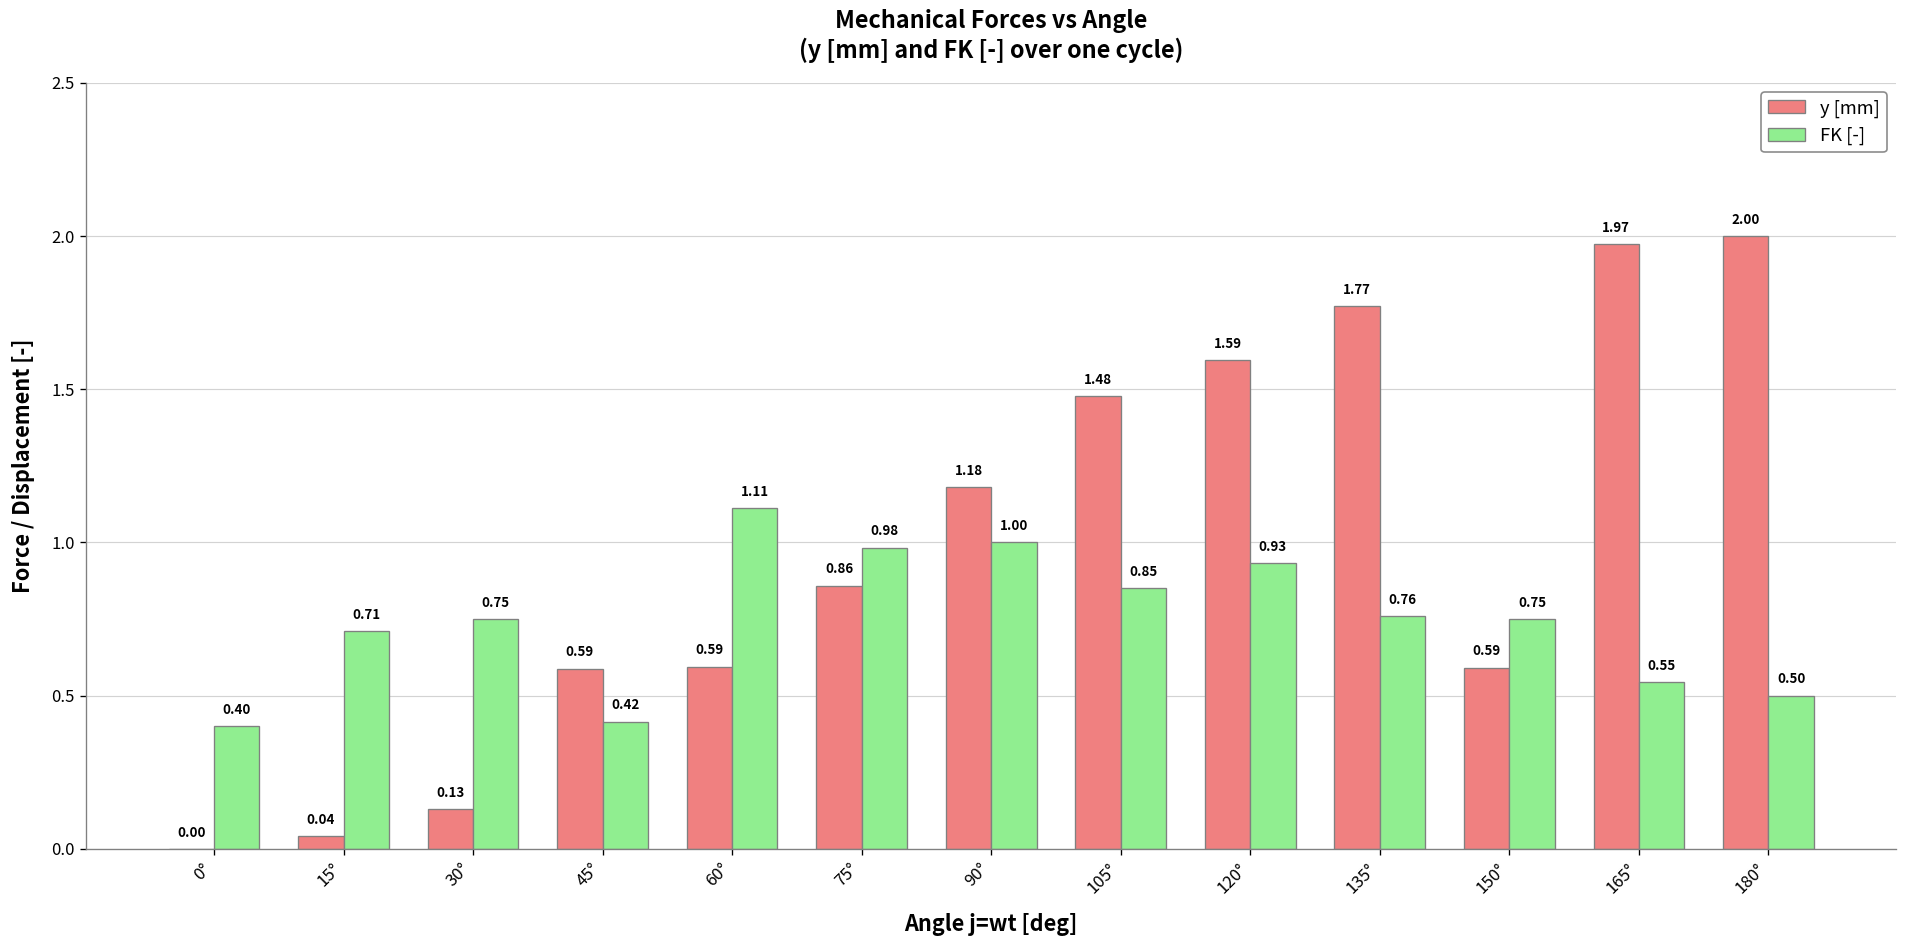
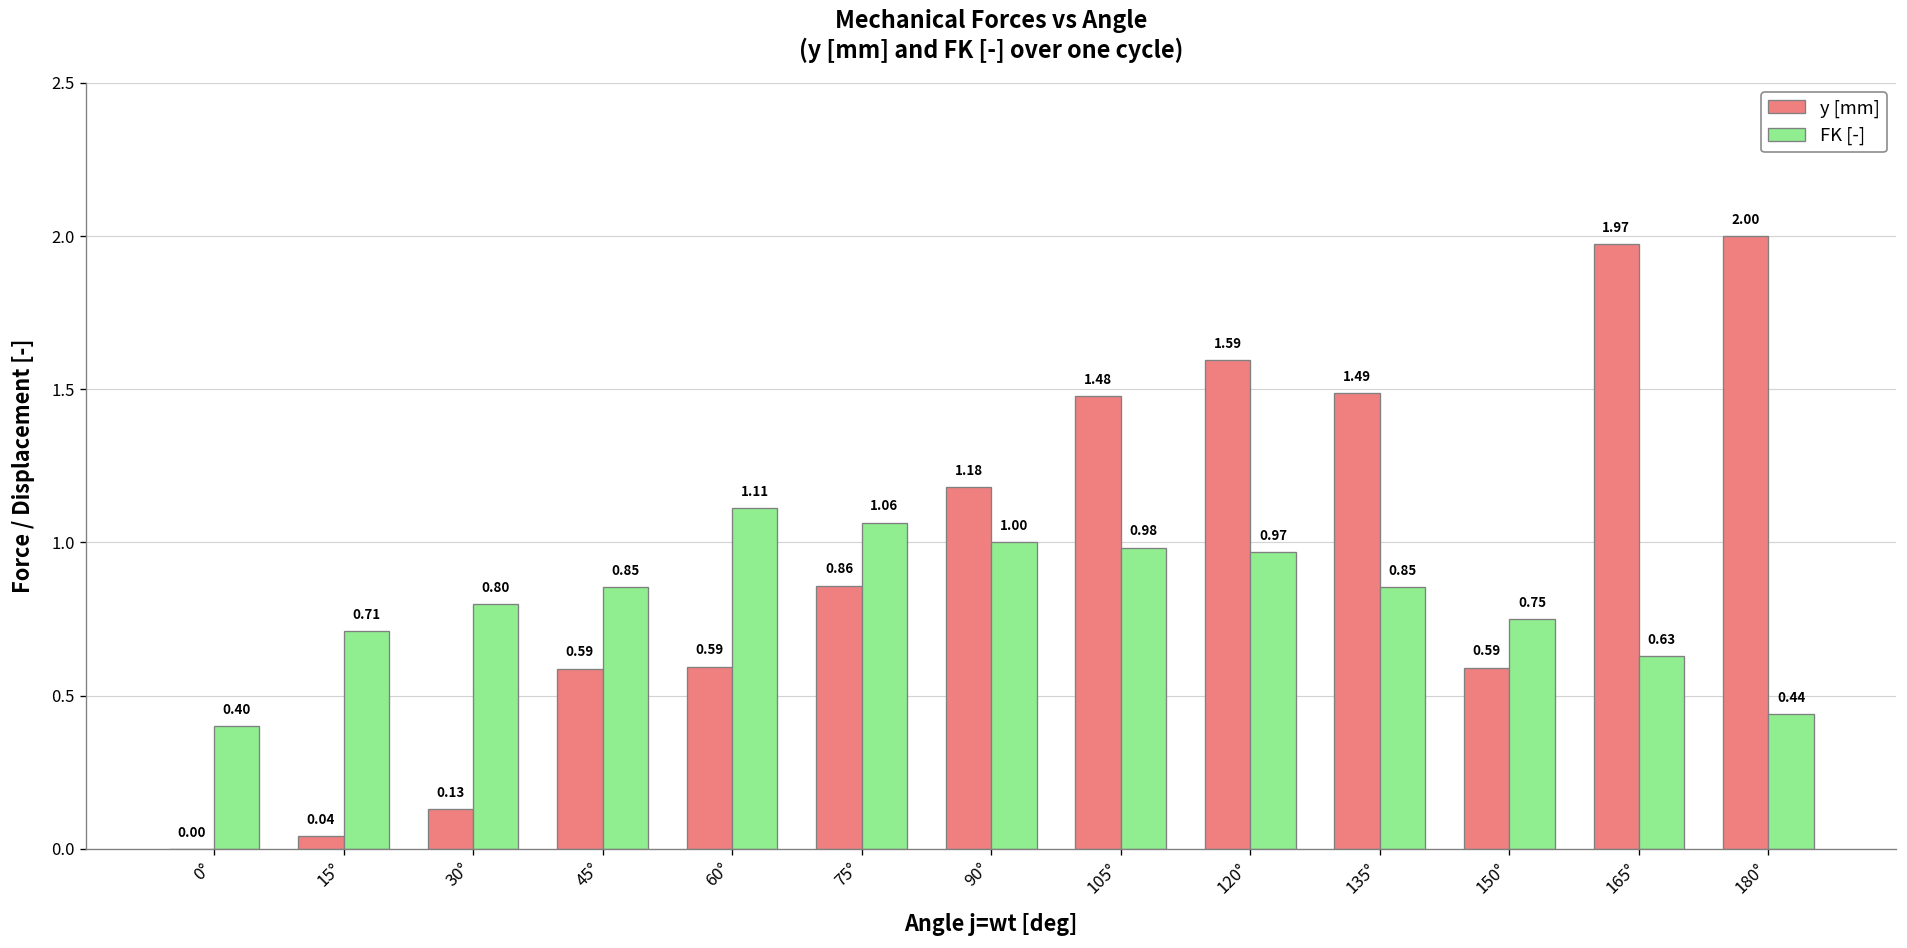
FK [-], 30°: 0.75 -> 0.80
FK [-], 45°: 0.42 -> 0.85
FK [-], 75°: 0.98 -> 1.06
FK [-], 105°: 0.85 -> 0.98
FK [-], 120°: 0.93 -> 0.97
y [mm], 135°: 1.77 -> 1.49
FK [-], 135°: 0.76 -> 0.85
FK [-], 165°: 0.55 -> 0.63
FK [-], 180°: 0.50 -> 0.44
